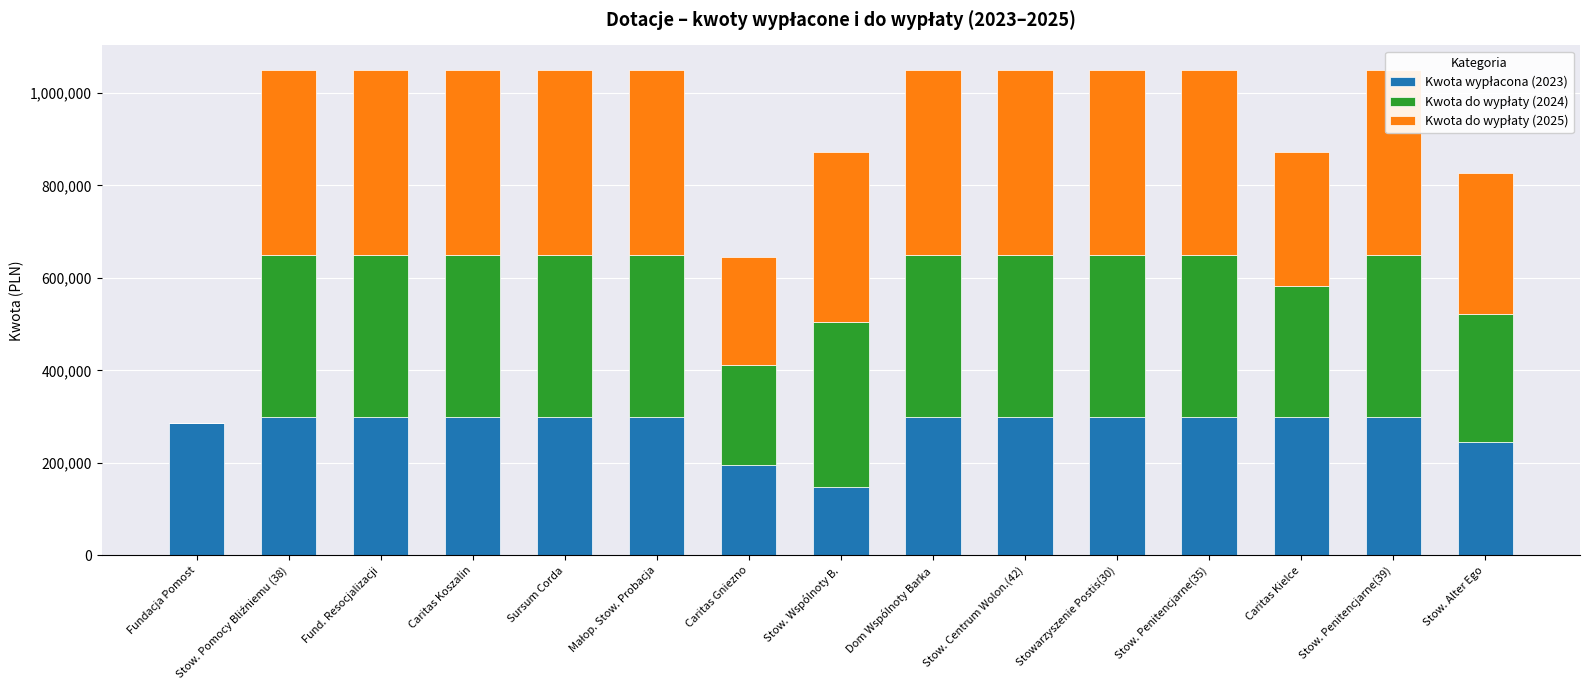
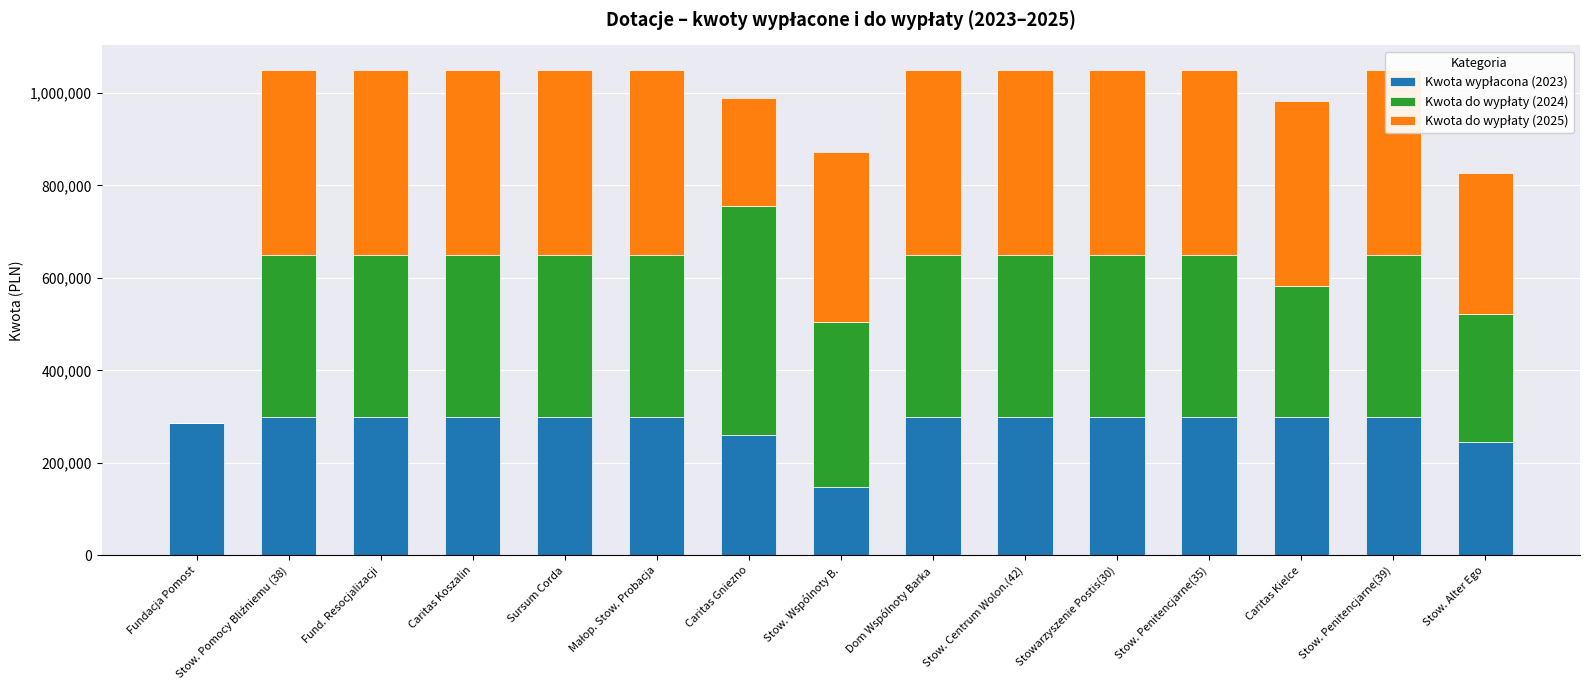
Kwota wypłacona (2023), Caritas Gniezno: 200,000 -> 260,000
Kwota do wypłaty (2024), Caritas Gniezno: 210,000 -> 500,000
Kwota do wypłaty (2025), Caritas Kielce: 290,000 -> 400,000
